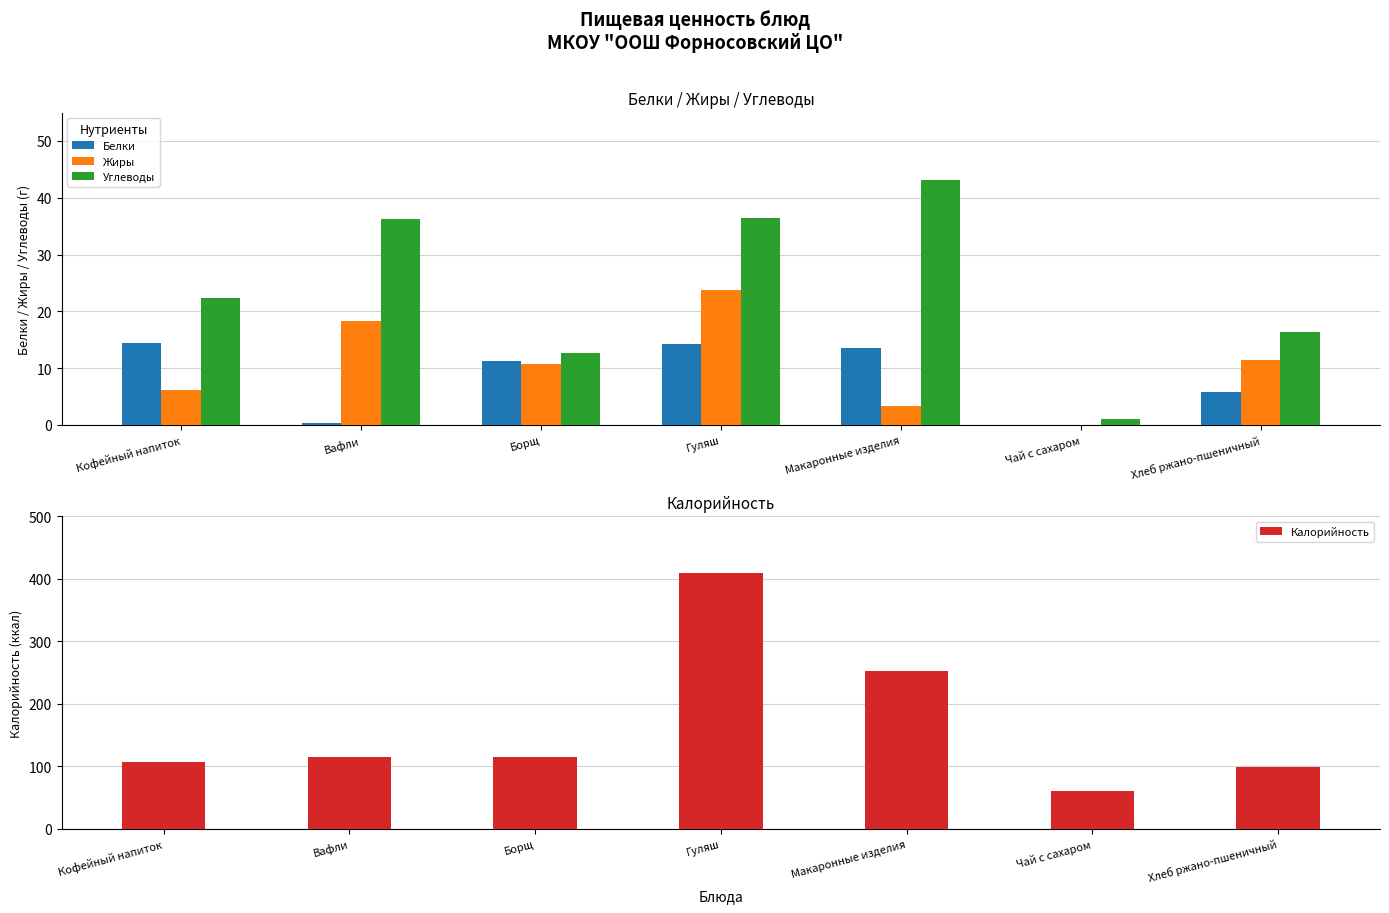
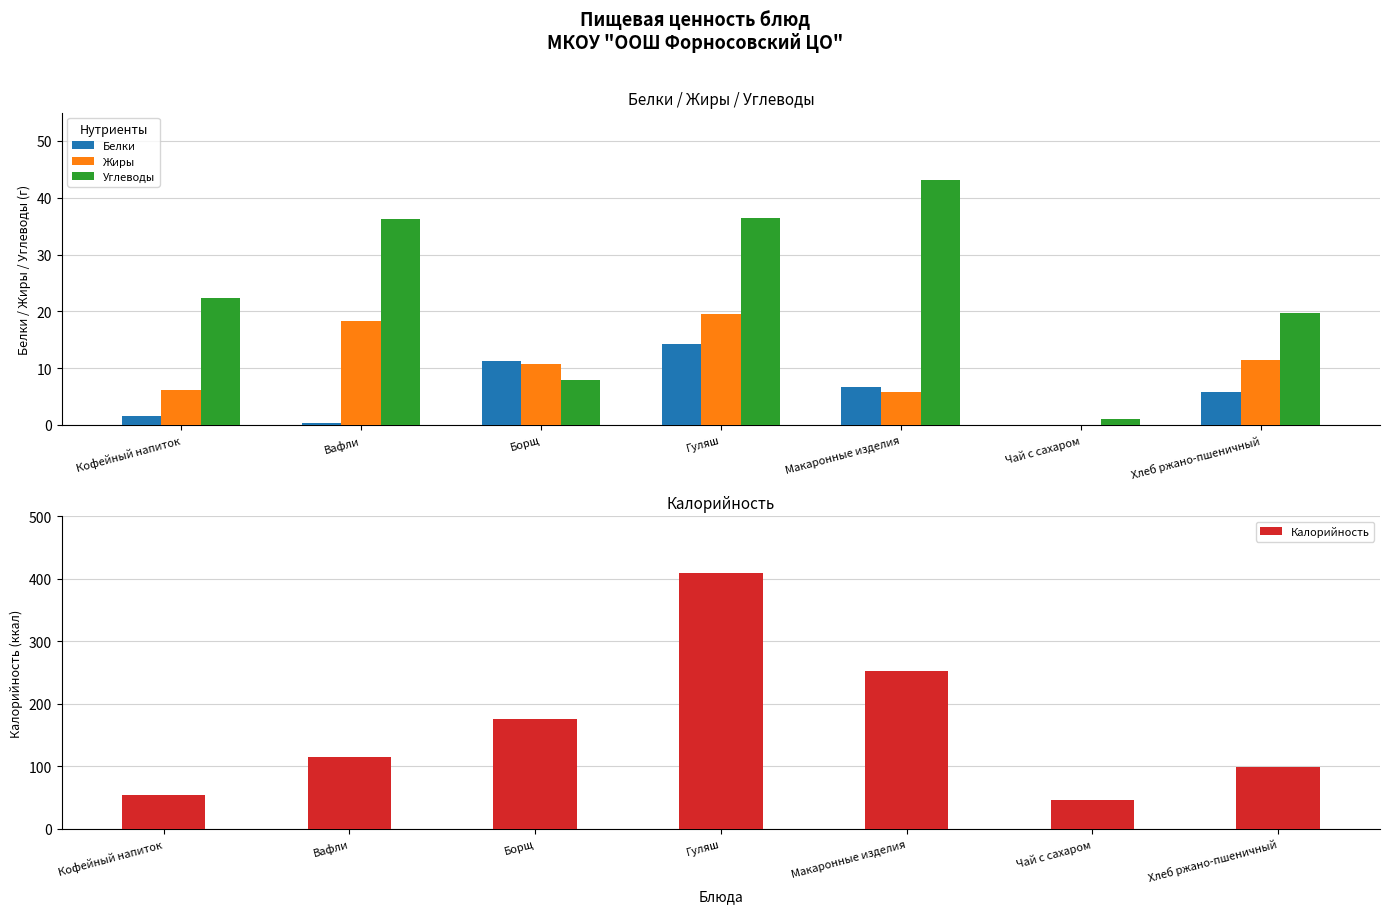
Белки / Жиры / Углеводы, Белки, Кофейный напиток: 15 -> 2
Белки / Жиры / Углеводы, Углеводы, Борщ: 13 -> 8
Белки / Жиры / Углеводы, Жиры, Гуляш: 24 -> 20
Белки / Жиры / Углеводы, Белки, Макаронные изделия: 14 -> 7
Белки / Жиры / Углеводы, Жиры, Макаронные изделия: 3 -> 6
Белки / Жиры / Углеводы, Углеводы, Хлеб ржано-пшеничный: 16 -> 20
Калорийность, Кофейный напиток: 110 -> 50
Калорийность, Борщ: 120 -> 180
Калорийность, Чай с сахаром: 60 -> 50
